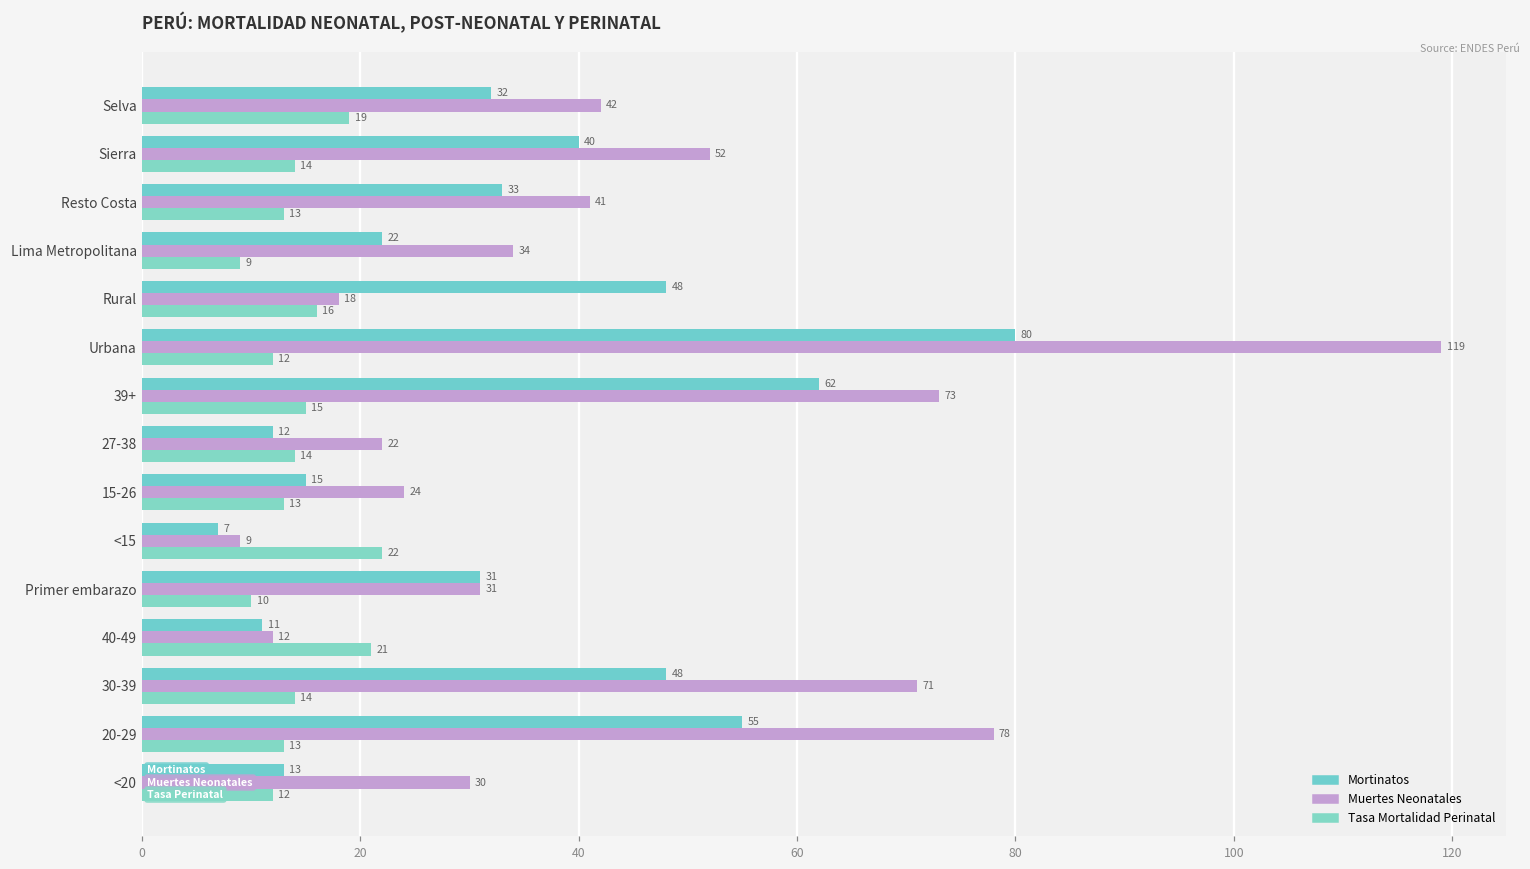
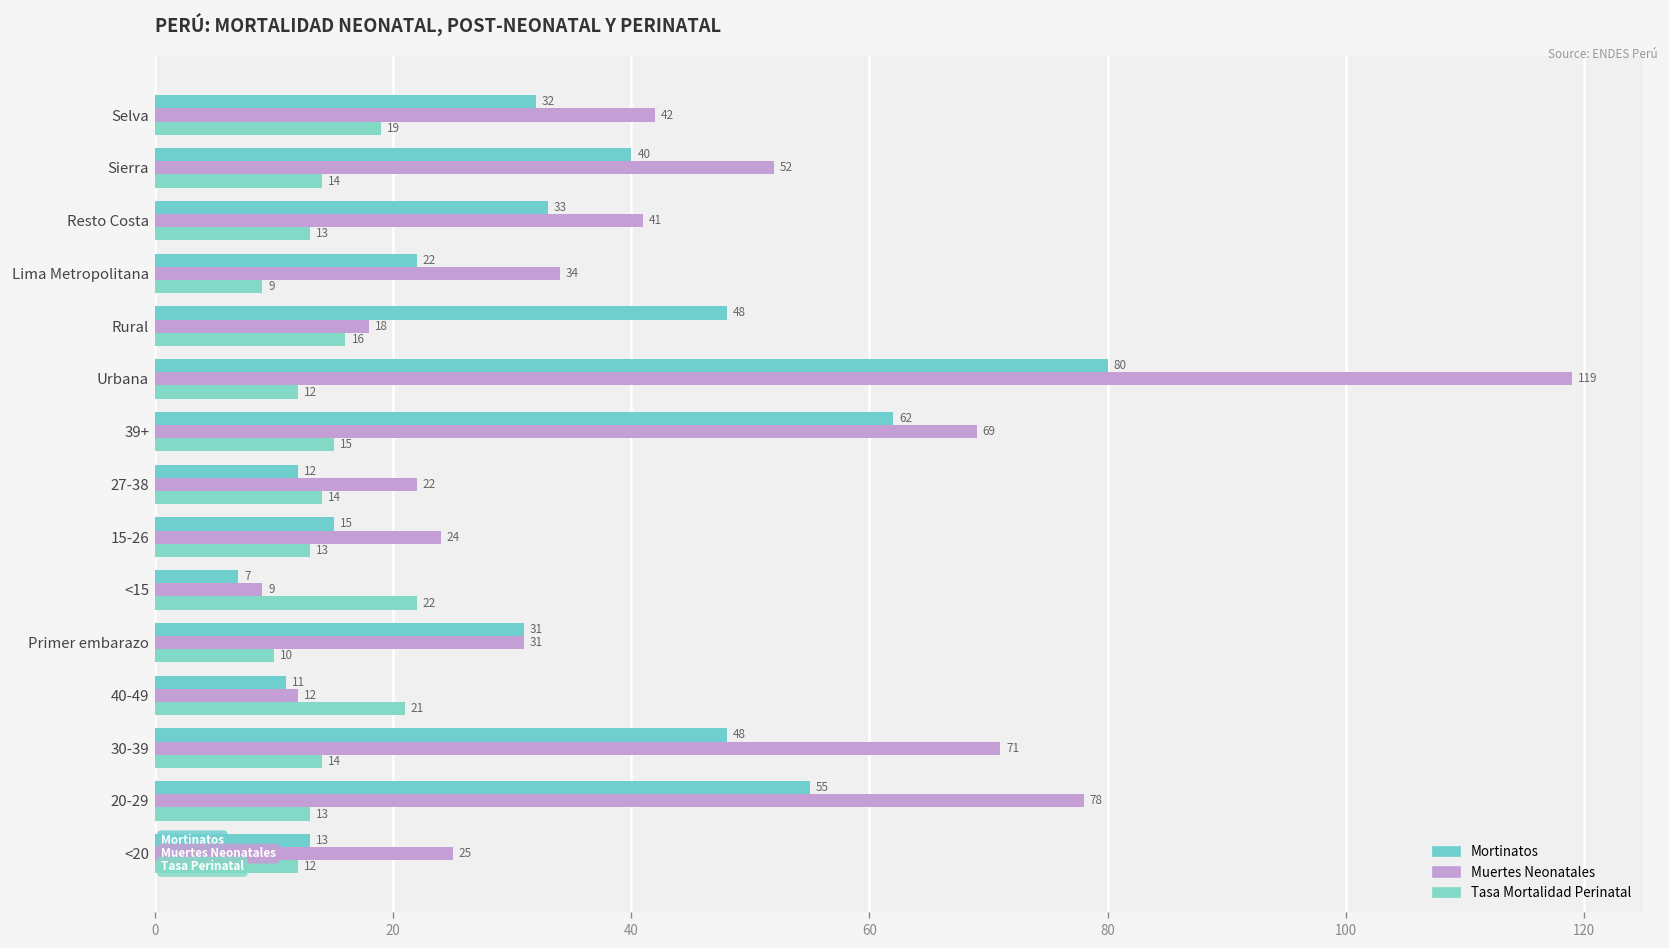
Muertes Neonatales, 39+: 73 -> 69
Muertes Neonatales, <20: 30 -> 25
